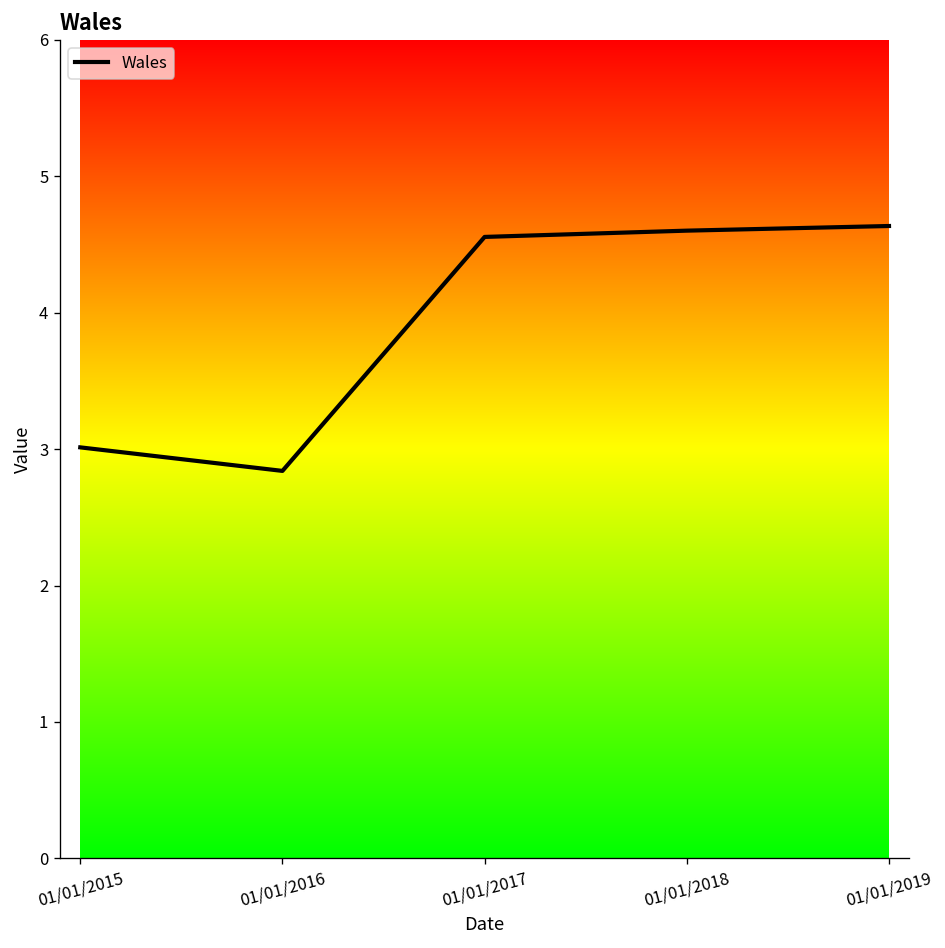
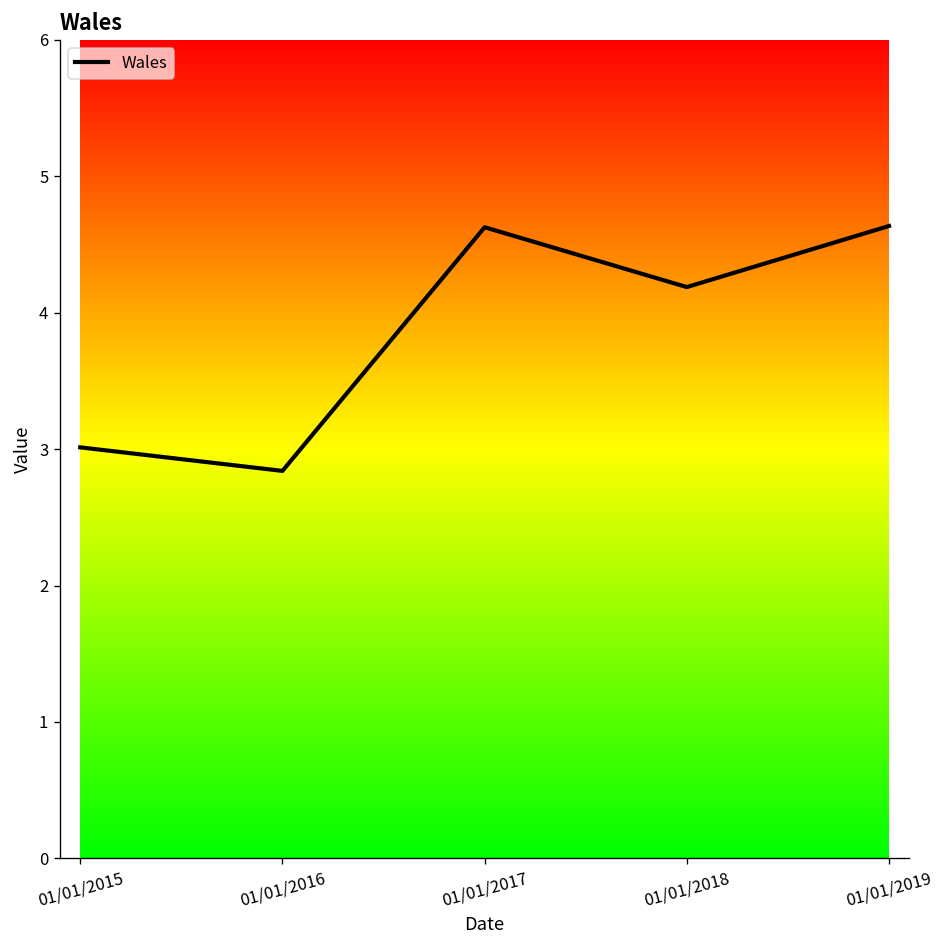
01/01/2017: 4.56 -> 4.63
01/01/2018: 4.60 -> 4.19
